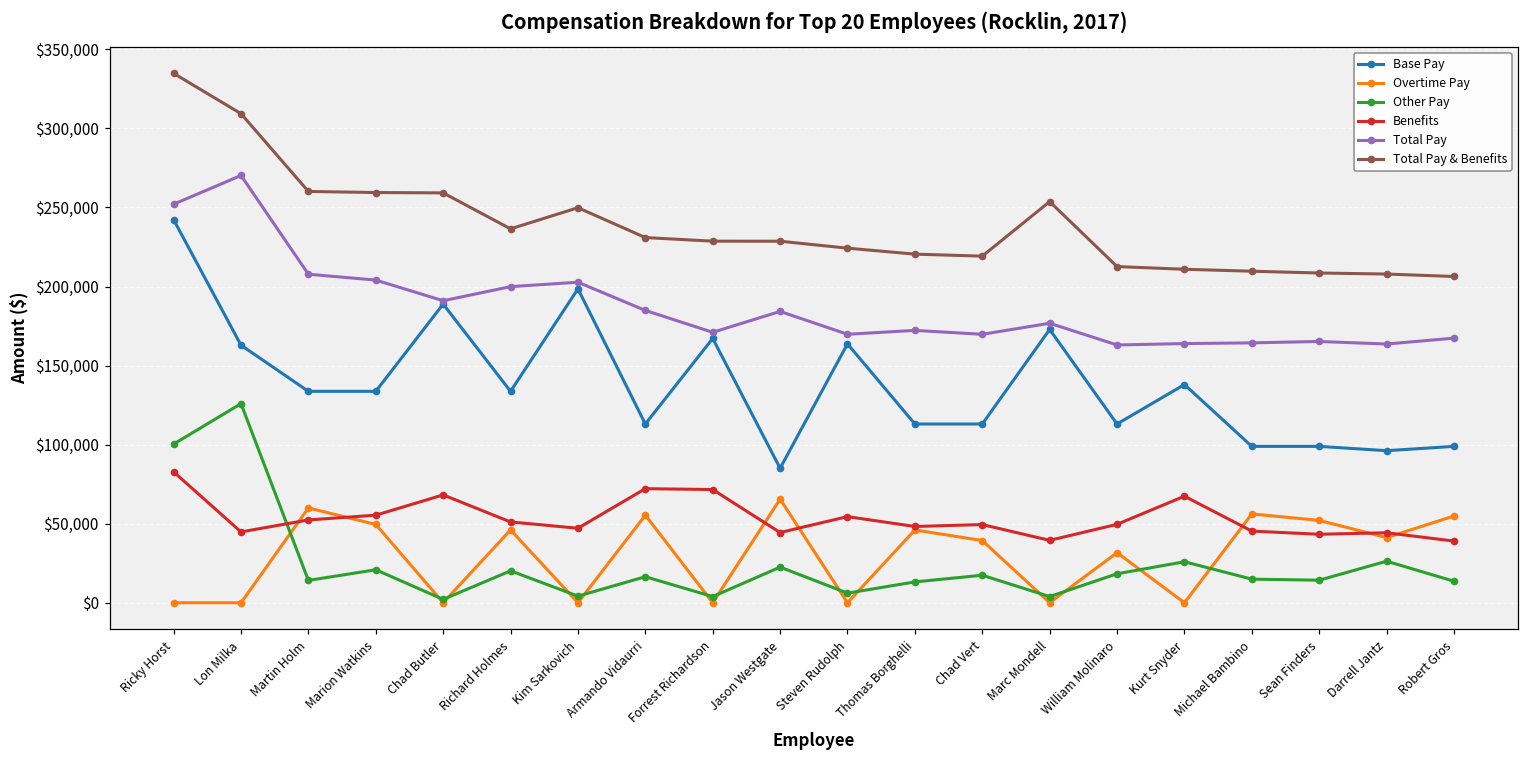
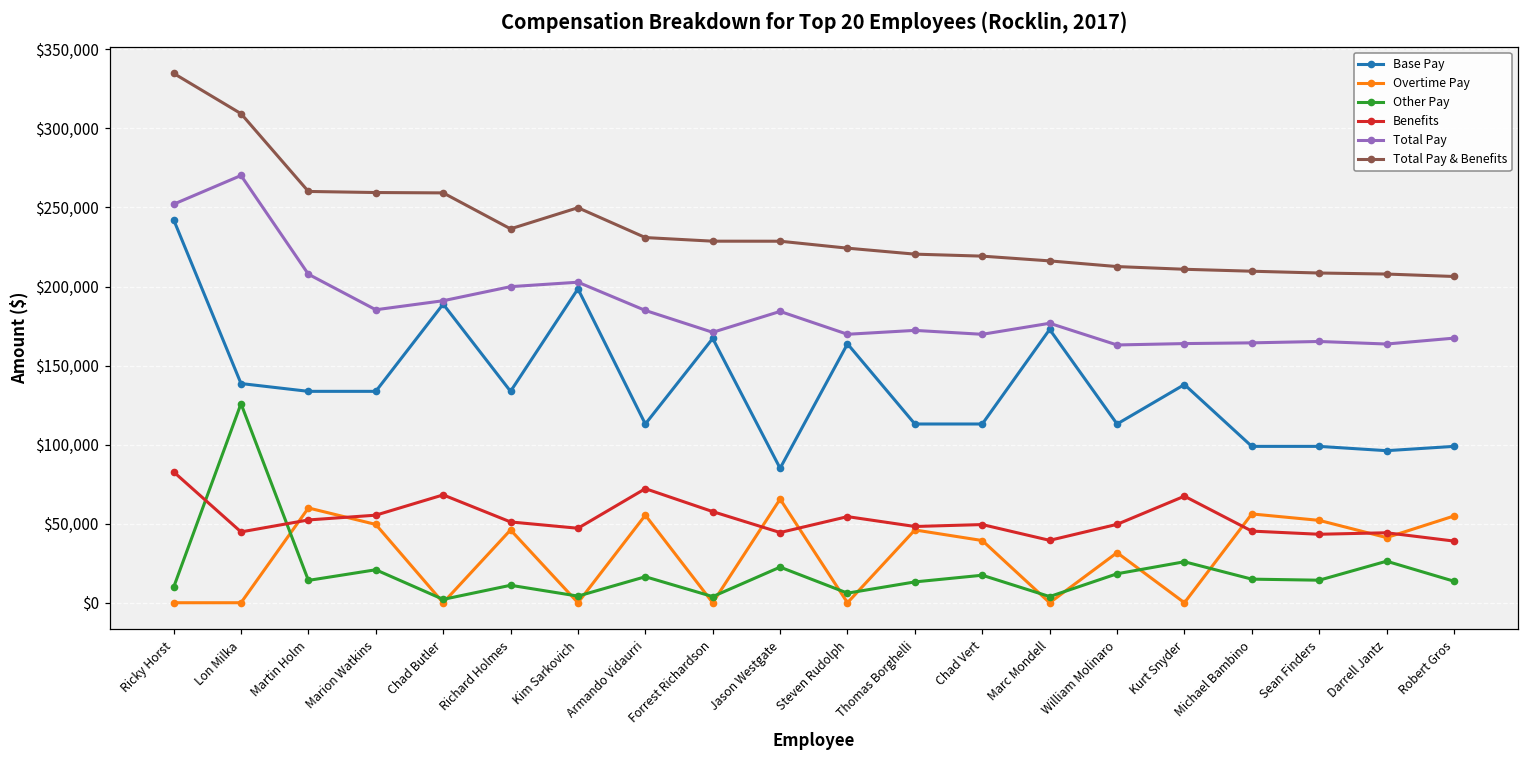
Other Pay, Ricky Horst: $100,000 -> $10,000
Base Pay, Lon Milka: $163,000 -> $139,000
Total Pay, Marion Watkins: $204,000 -> $185,000
Other Pay, Richard Holmes: $20,000 -> $11,000
Benefits, Forrest Richardson: $72,000 -> $58,000
Total Pay & Benefits, Marc Mondell: $254,000 -> $216,000
